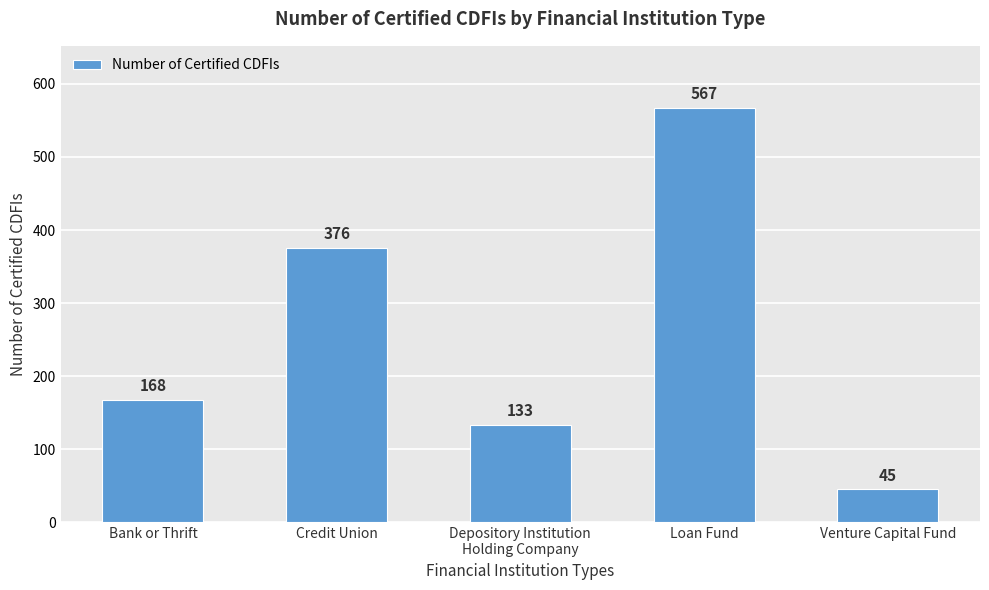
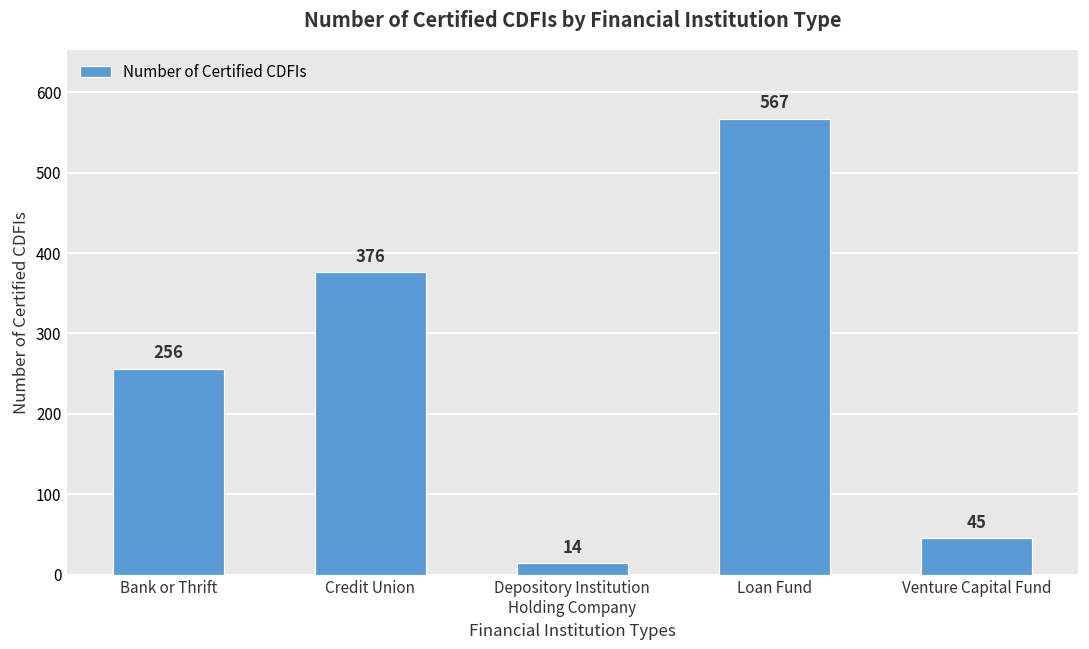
Bank or Thrift: 168 -> 256
Depository Institution Holding Company: 133 -> 14
